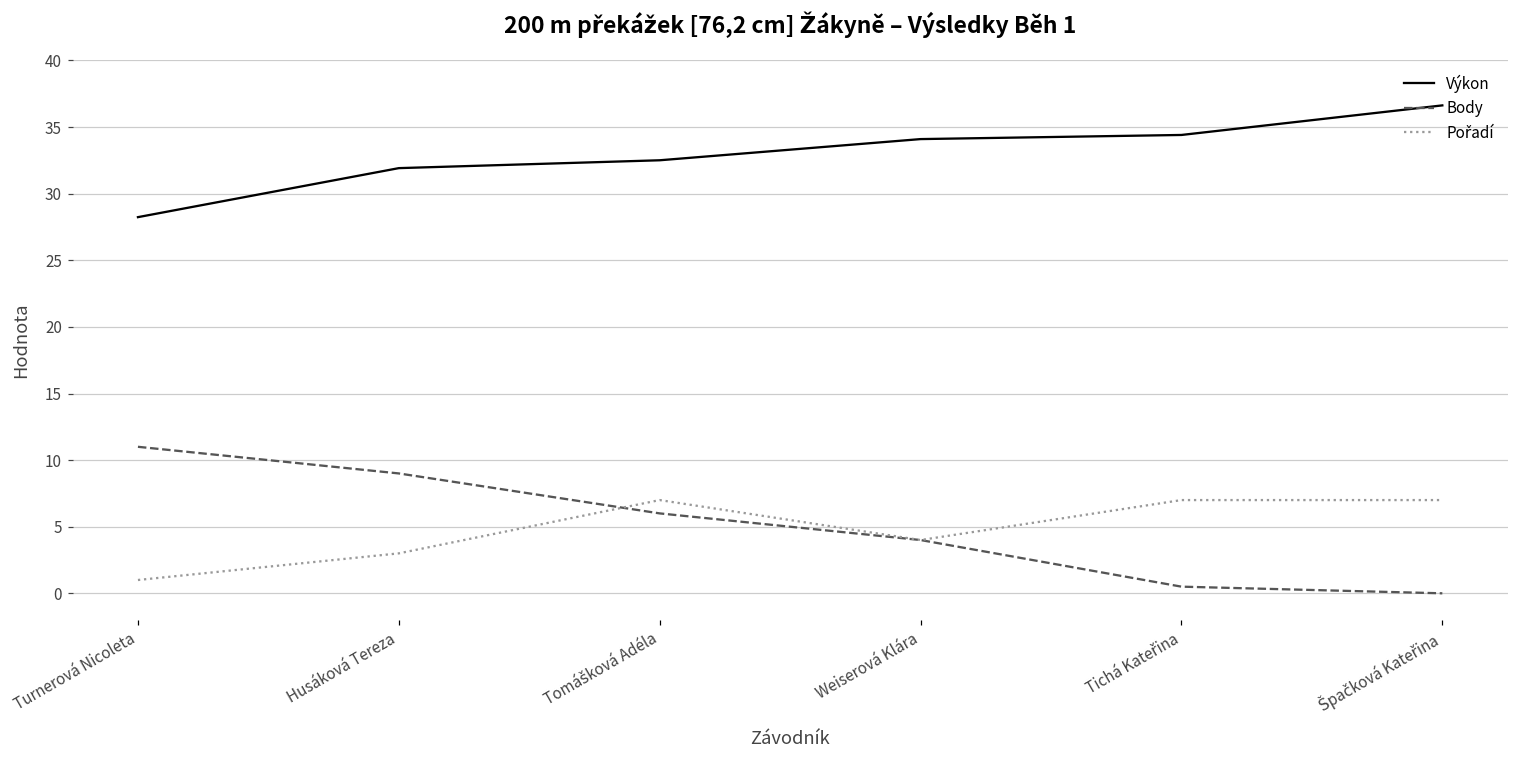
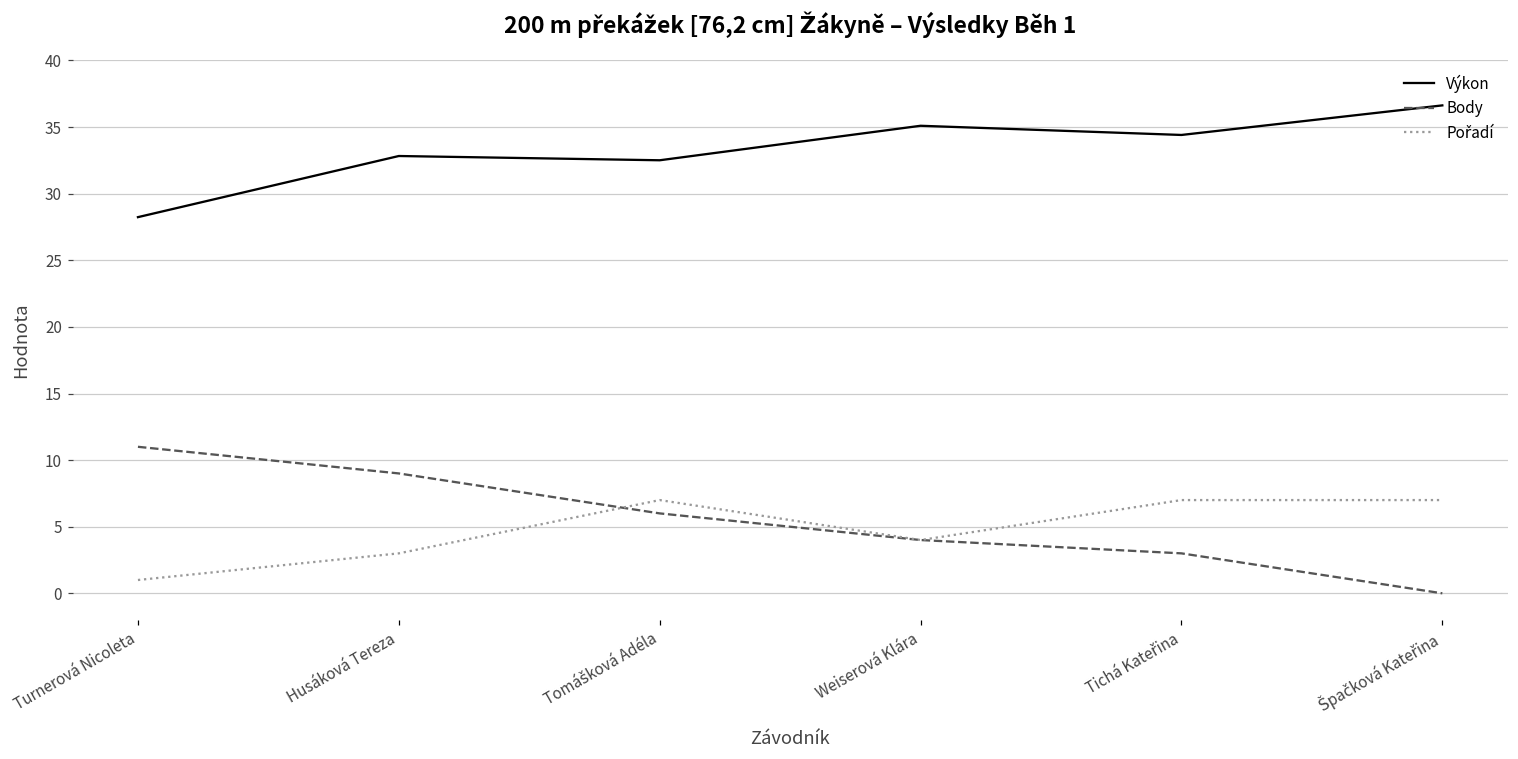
Výkon, Husáková Tereza: 31.9 -> 32.8
Výkon, Weiserová Klára: 34.1 -> 35.1
Body, Tichá Kateřina: 0.5 -> 3.0
